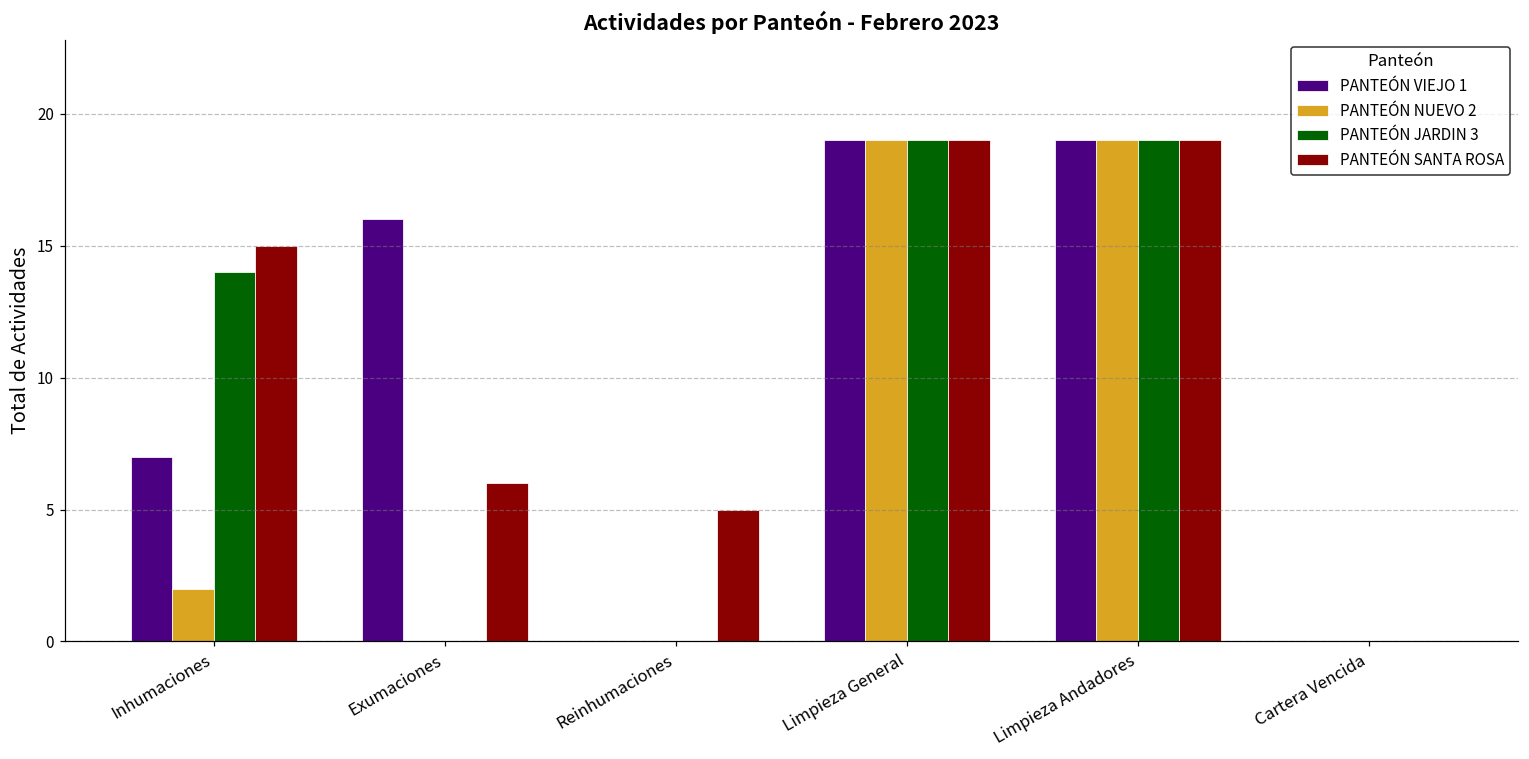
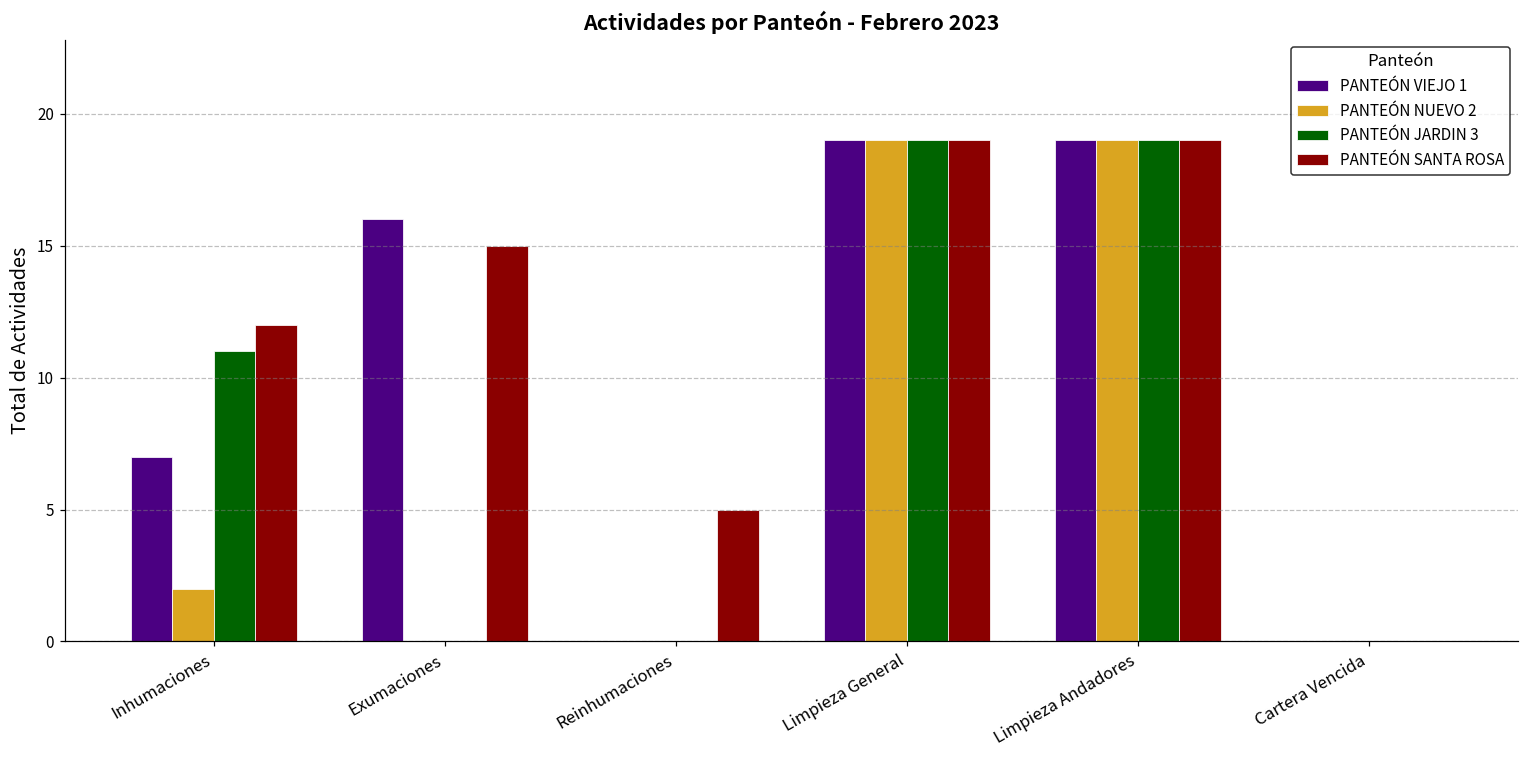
PANTEÓN JARDIN 3, Inhumaciones: 14 -> 11
PANTEÓN SANTA ROSA, Inhumaciones: 15 -> 12
PANTEÓN SANTA ROSA, Exumaciones: 6 -> 15
